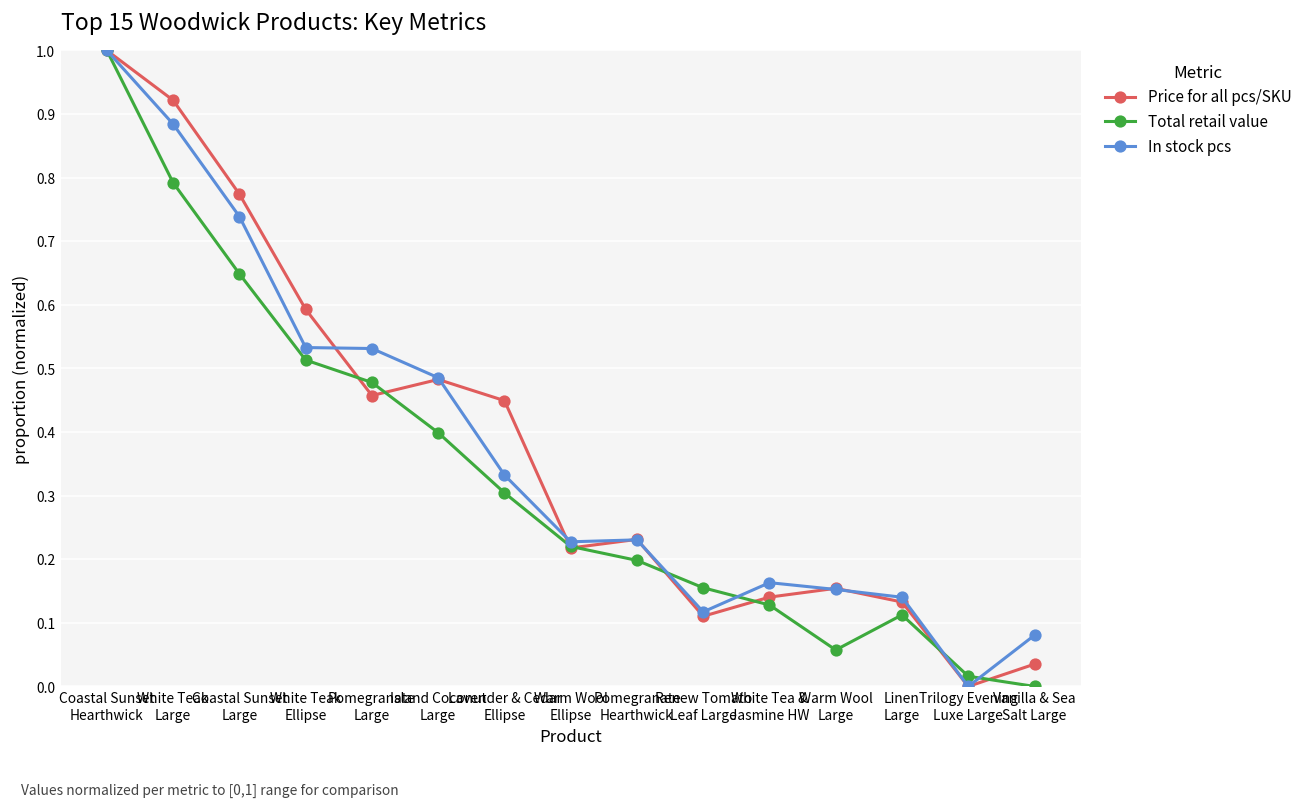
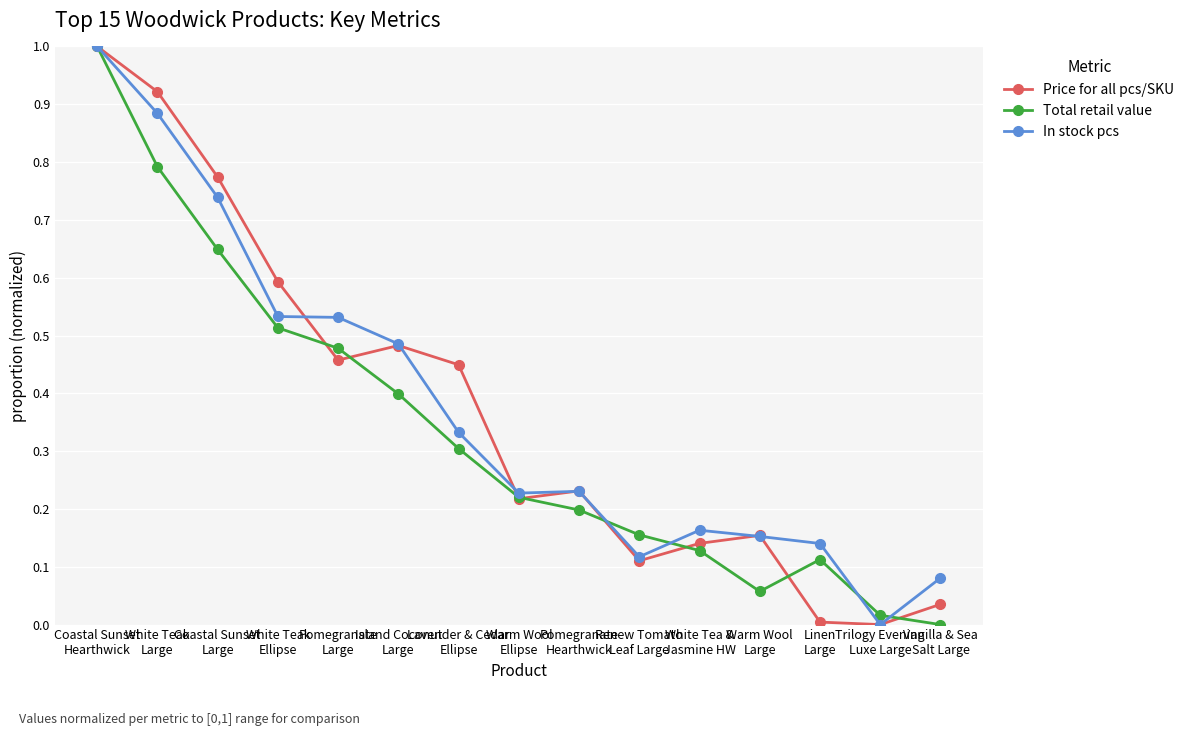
Price for all pcs/SKU, Linen Large: 0.13 -> 0.00
